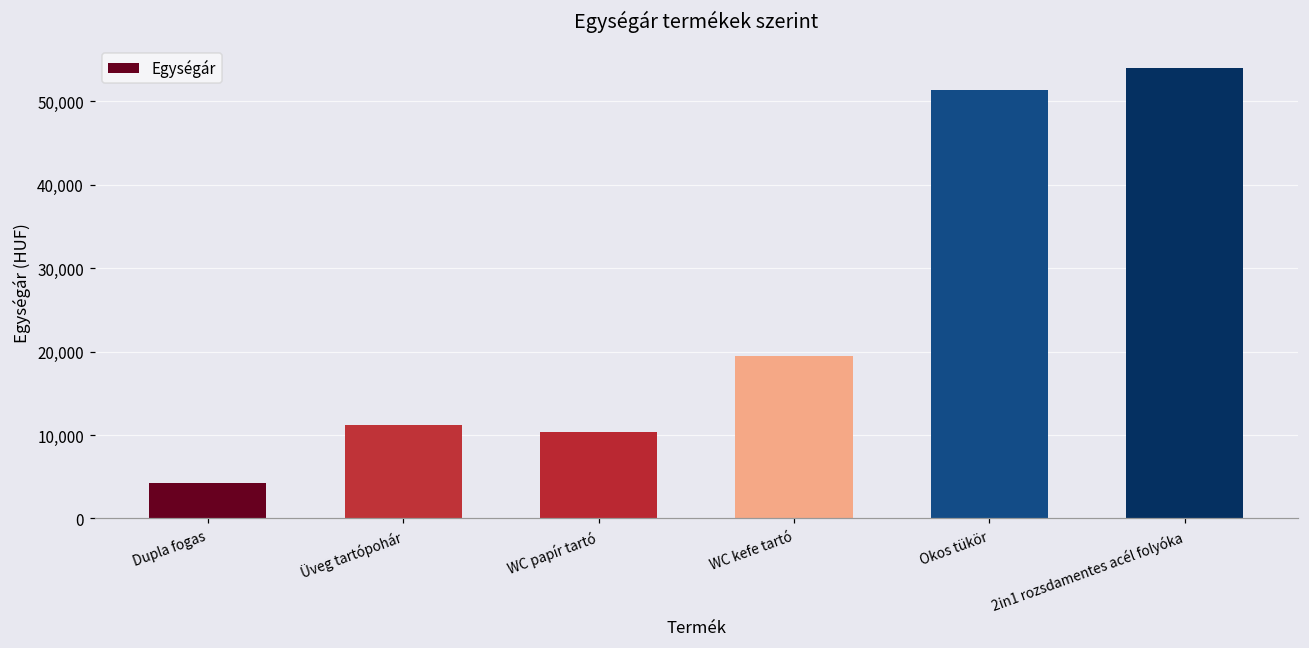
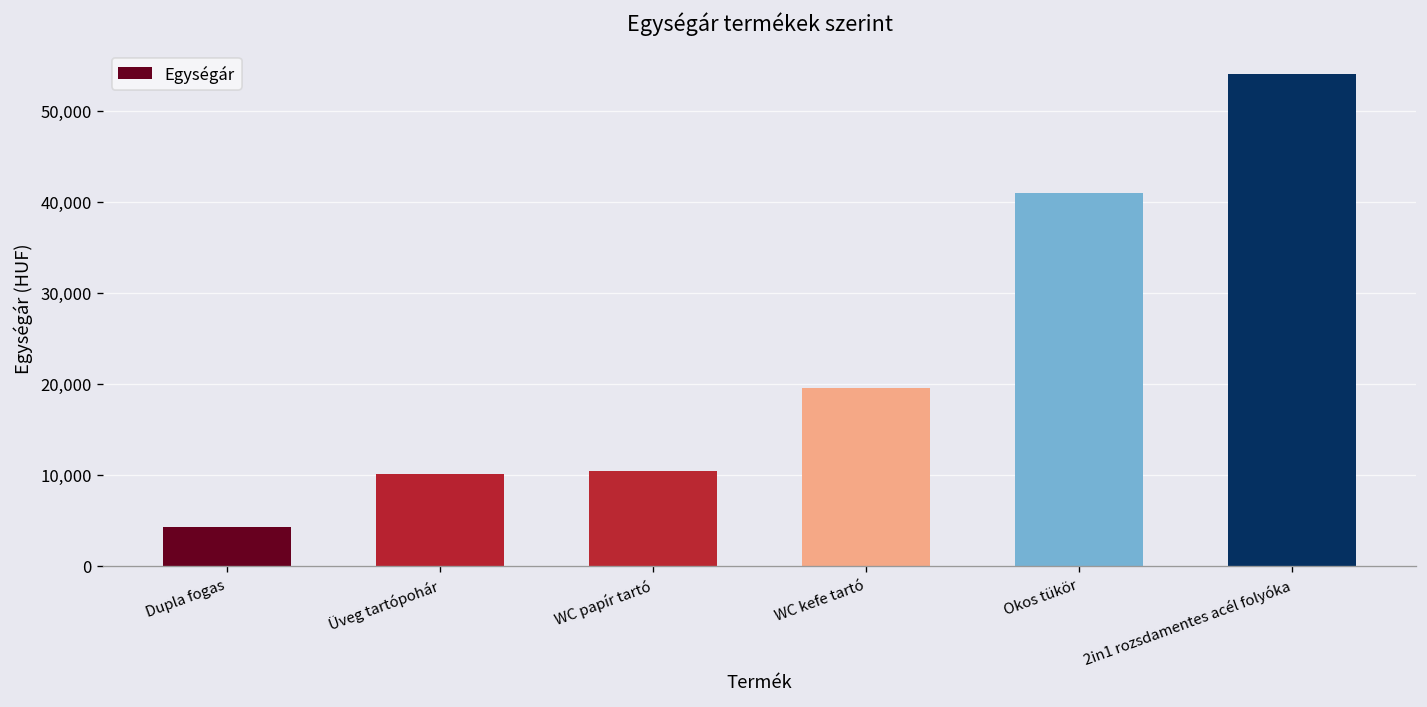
Üveg tartópohár: 11,000 -> 10,000
Okos tükör: 51,000 -> 41,000
